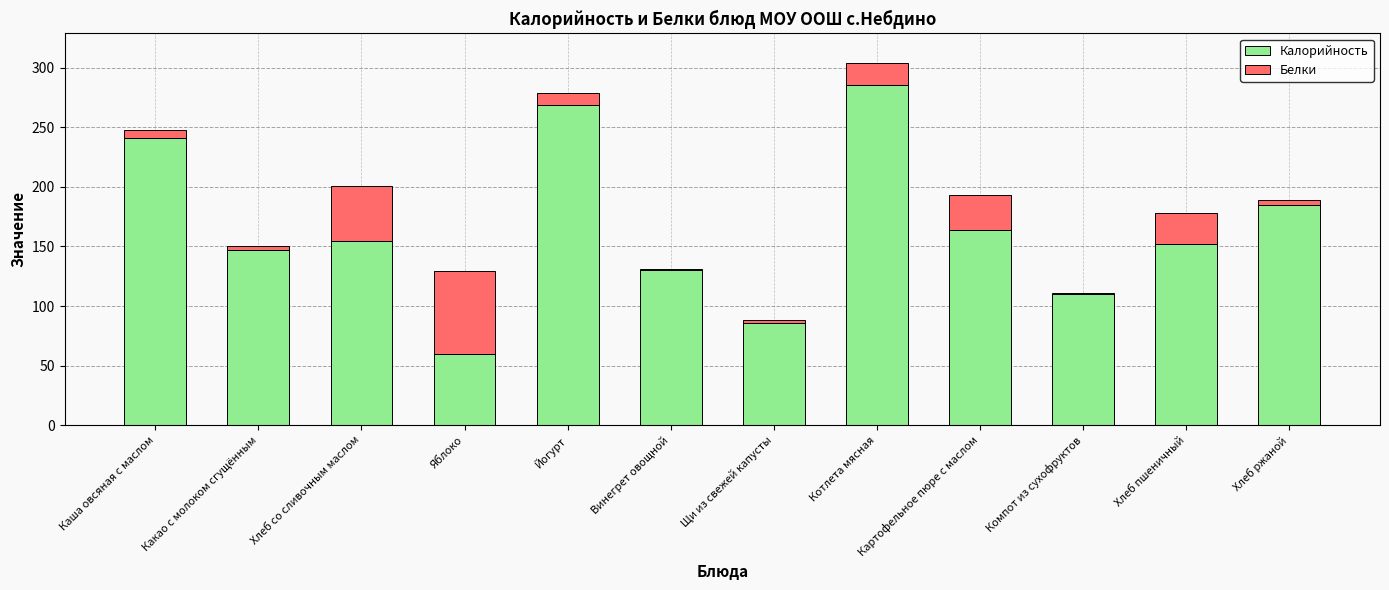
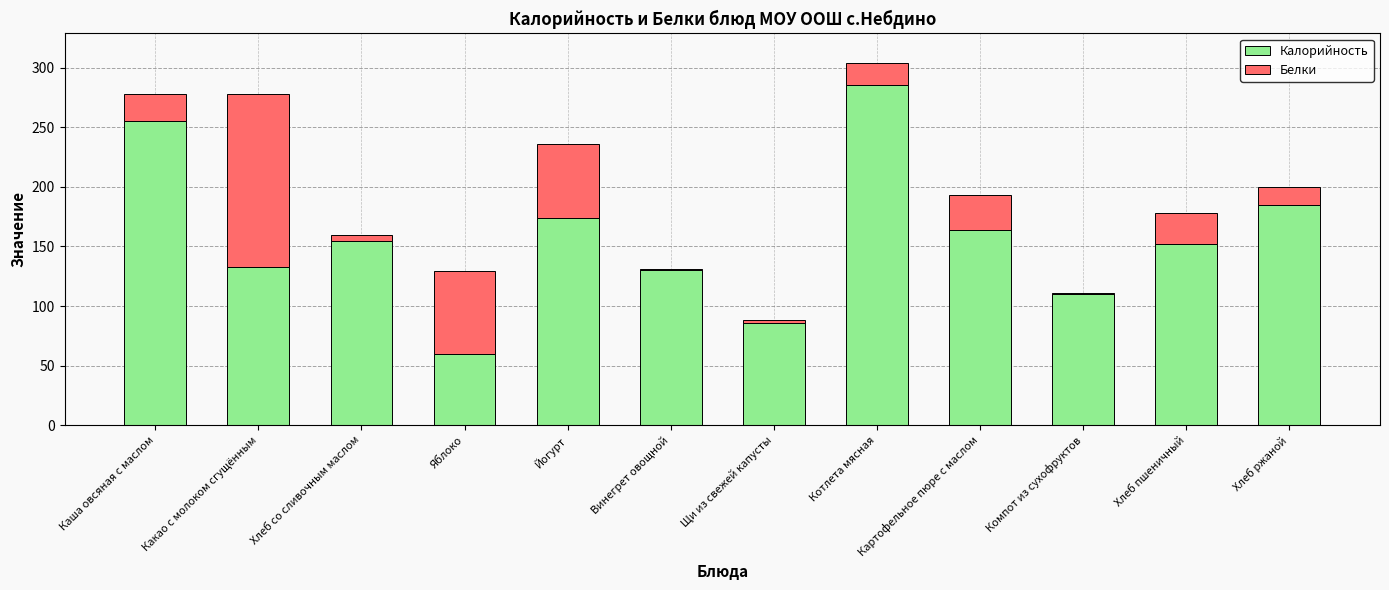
Калорийность, Каша овсяная с маслом: 241 -> 255
Белки, Каша овсяная с маслом: 7 -> 23
Калорийность, Какао с молоком сгущённым: 147 -> 133
Белки, Какао с молоком сгущённым: 4 -> 145
Белки, Хлеб со сливочным маслом: 46 -> 5
Калорийность, Йогурт: 269 -> 174
Белки, Йогурт: 10 -> 62
Белки, Хлеб ржаной: 4 -> 15
